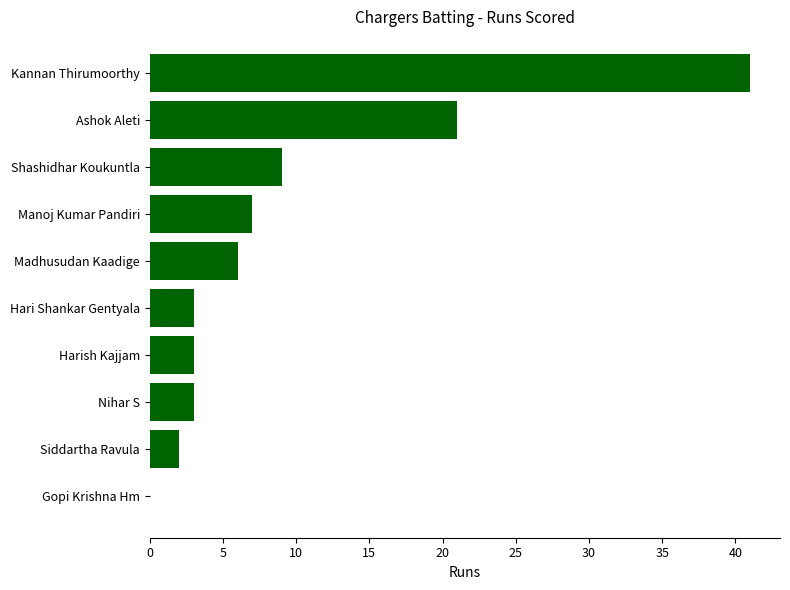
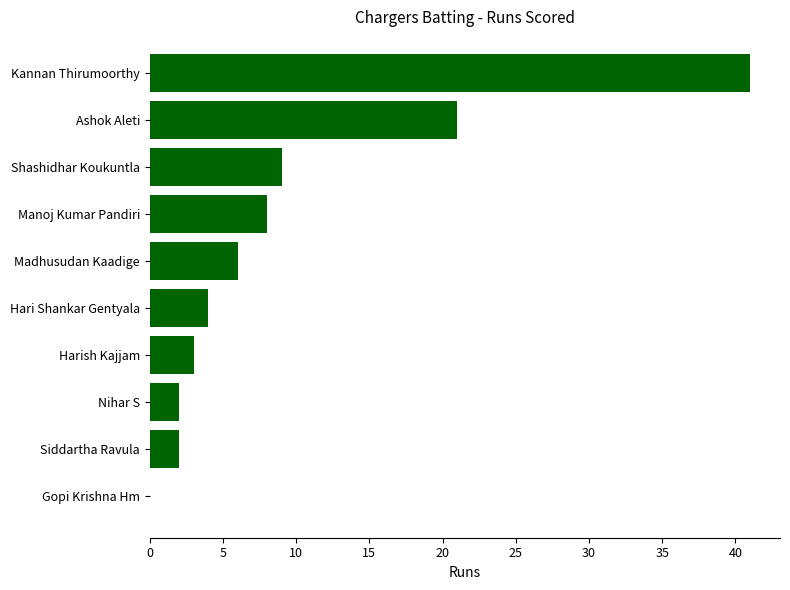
Manoj Kumar Pandiri: 7 -> 8
Hari Shankar Gentyala: 3 -> 4
Nihar S: 3 -> 2
